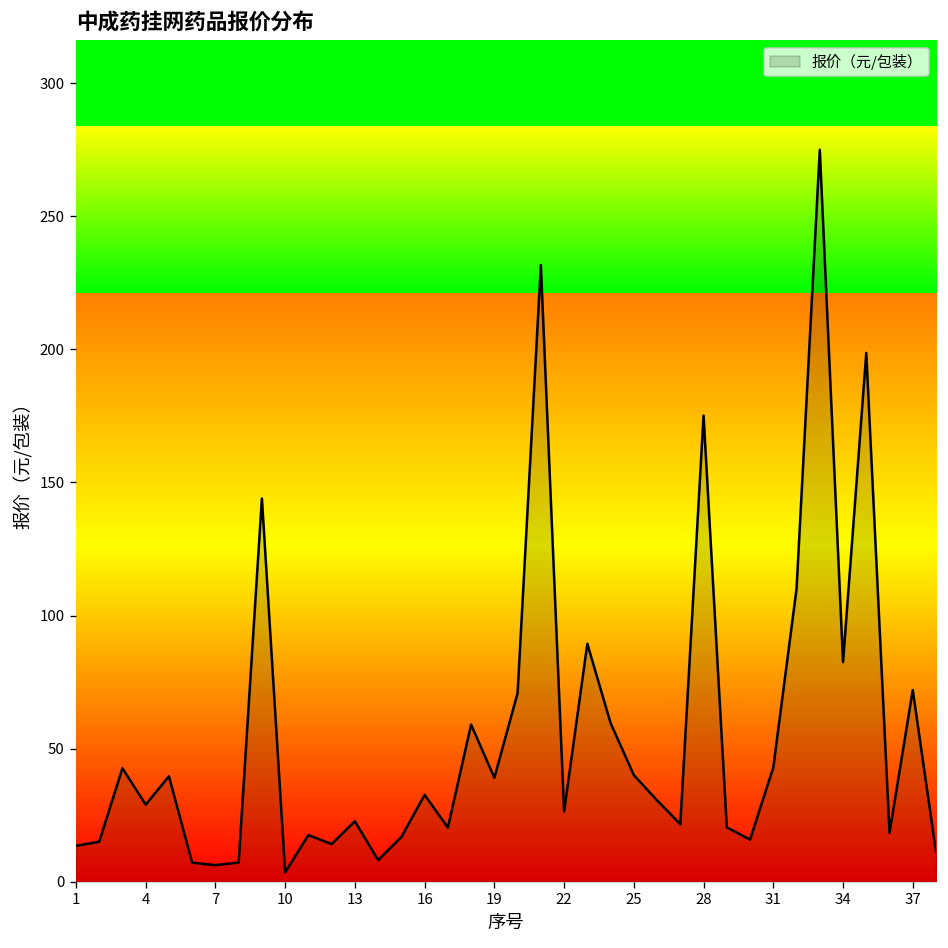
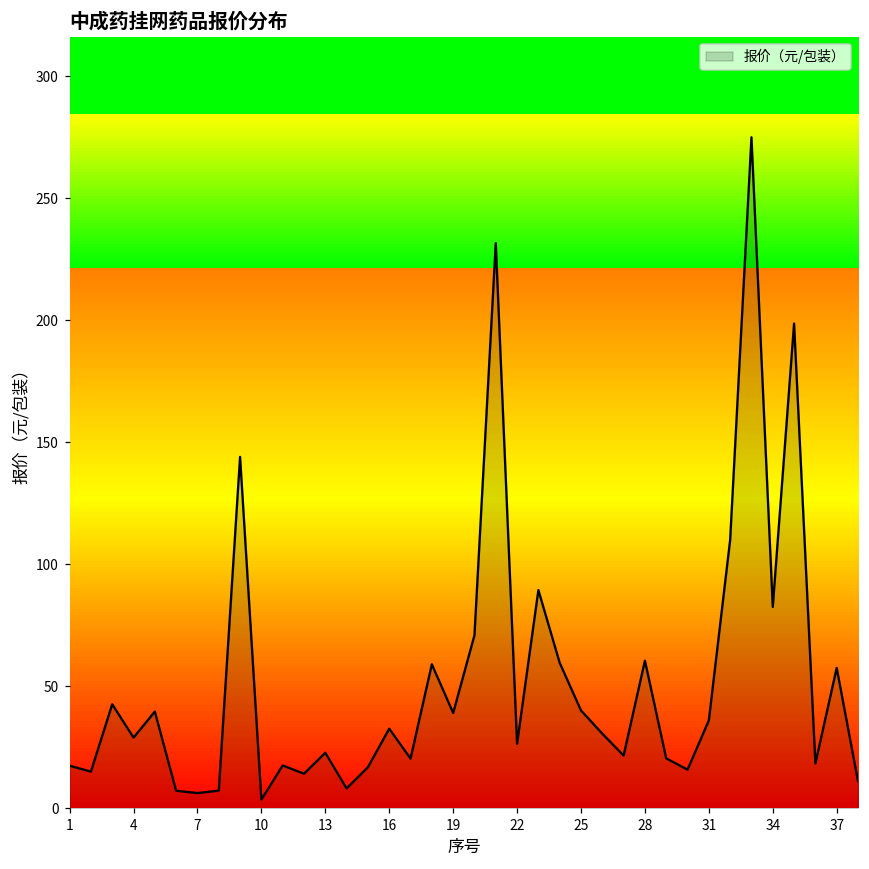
1: 13 -> 17
28: 175 -> 60
31: 43 -> 36
37: 72 -> 58
